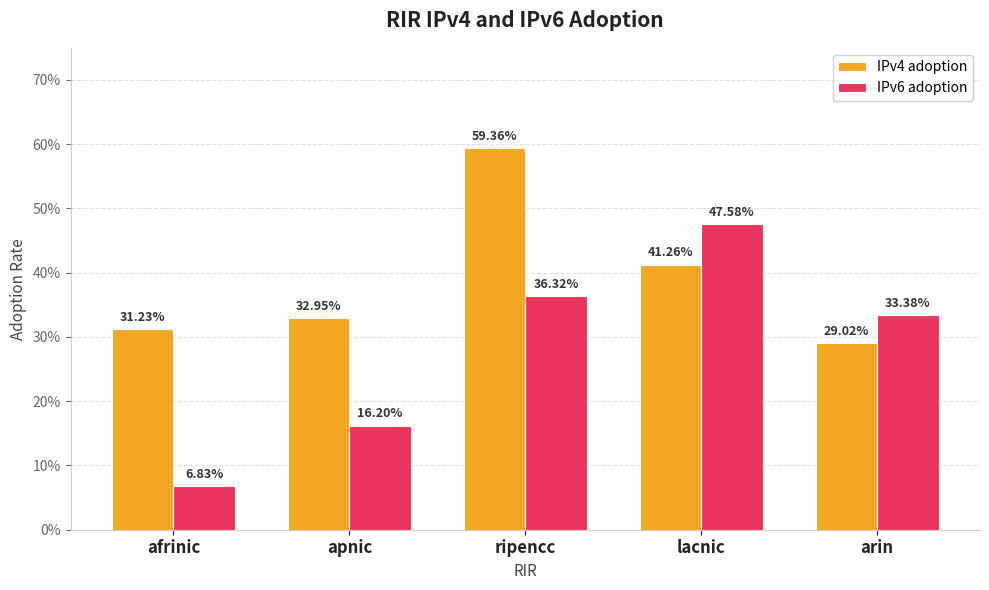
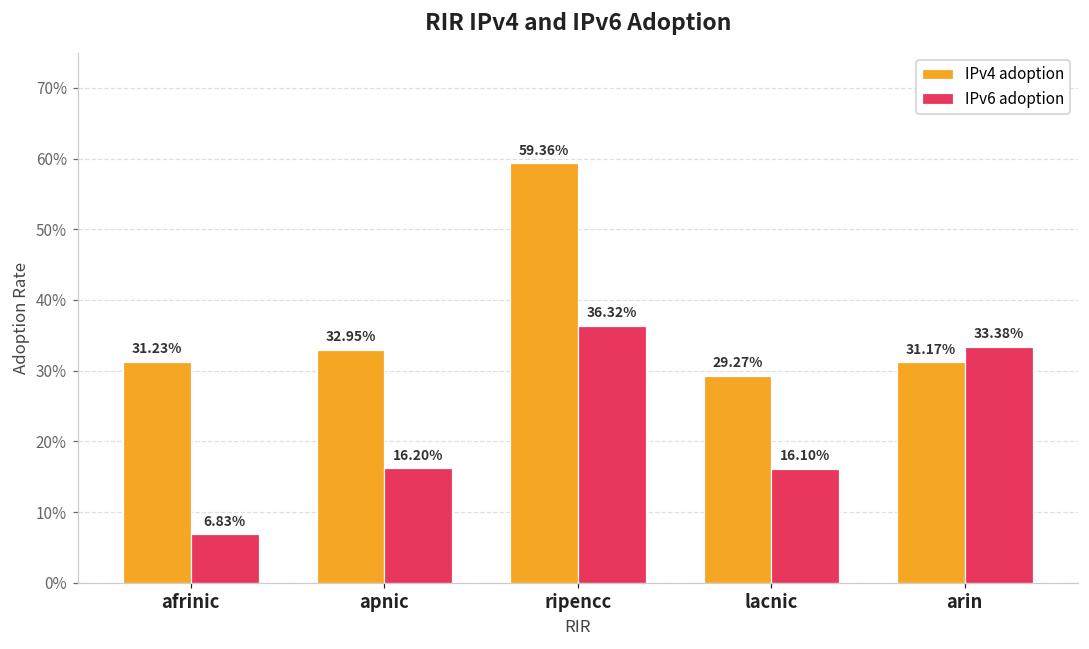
IPv4 adoption, lacnic: 41.26% -> 29.27%
IPv6 adoption, lacnic: 47.58% -> 16.10%
IPv4 adoption, arin: 29.02% -> 31.17%
